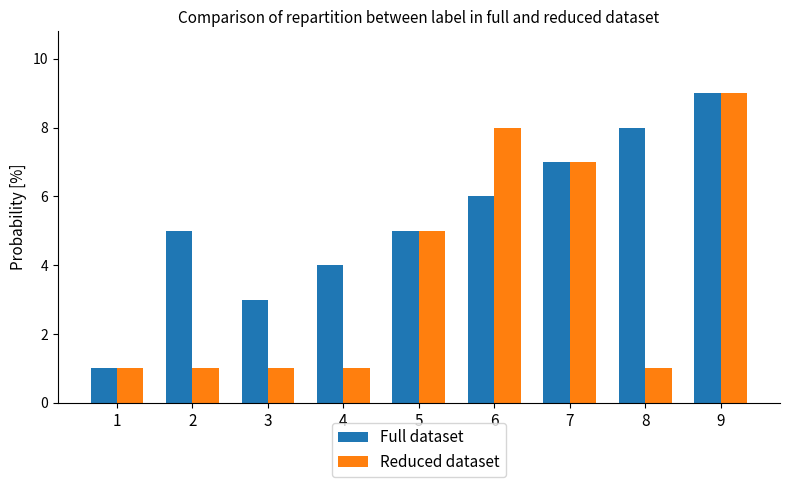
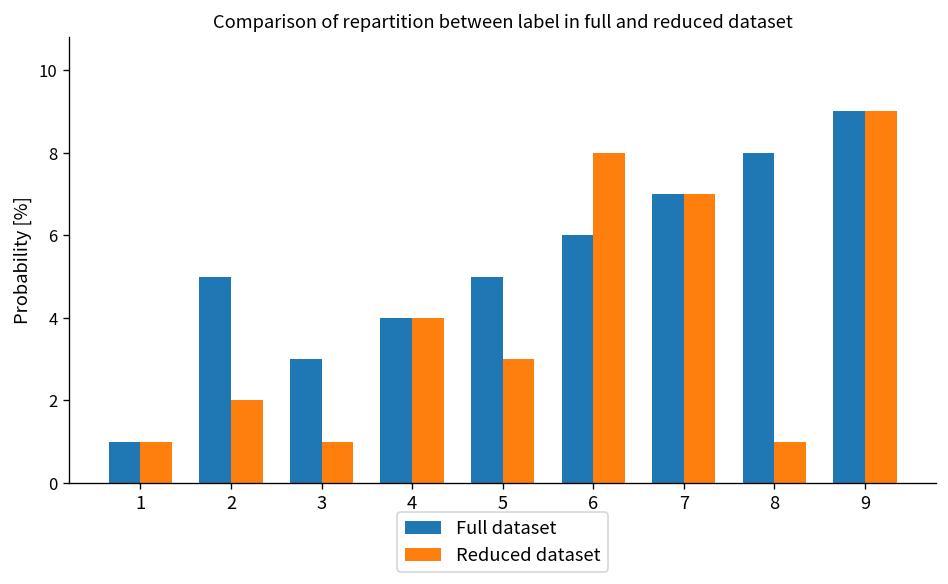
Reduced dataset, 2: 1 -> 2
Reduced dataset, 4: 1 -> 4
Reduced dataset, 5: 5 -> 3
